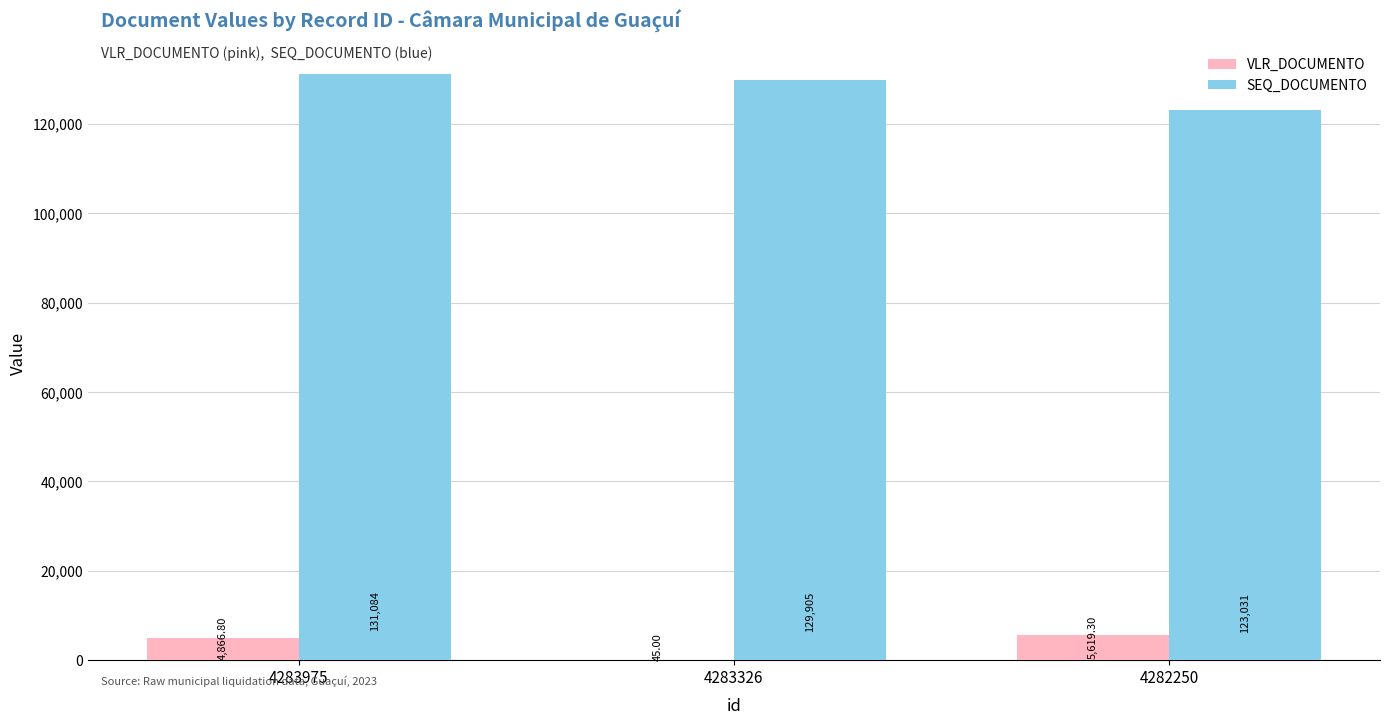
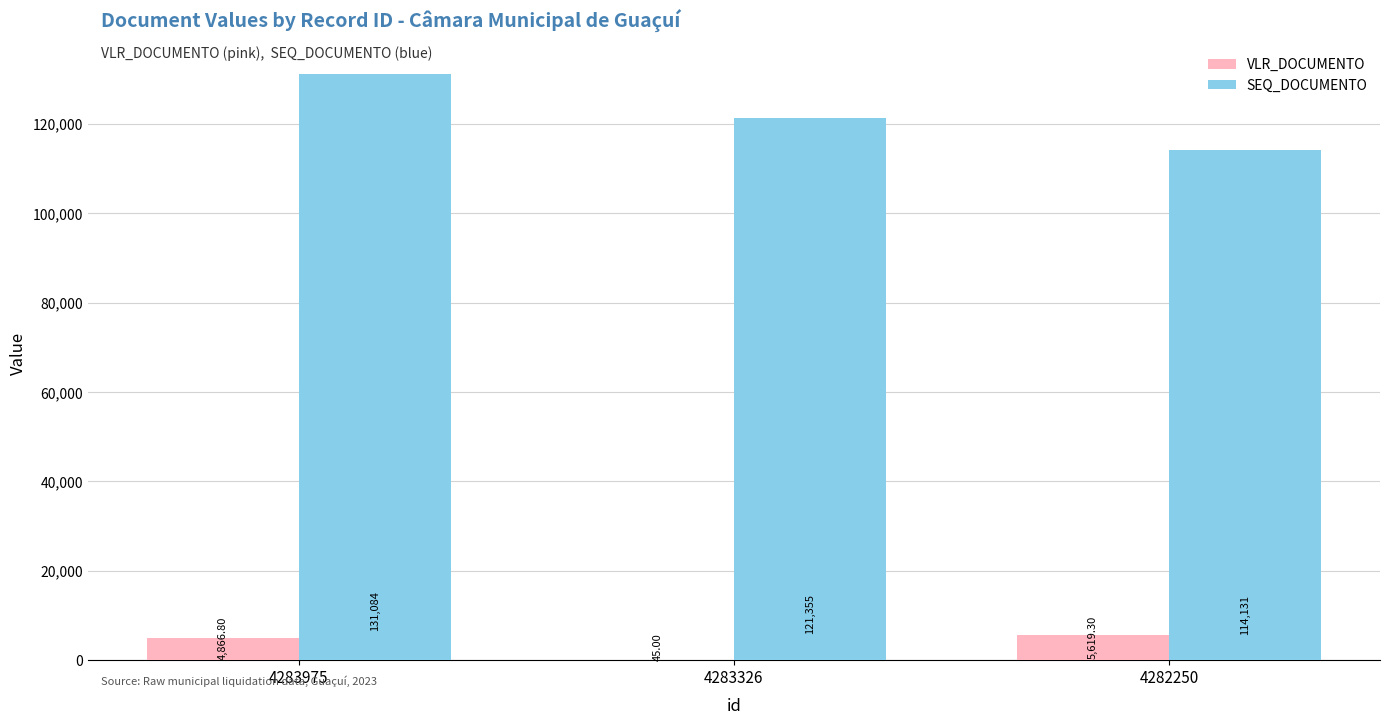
SEQ_DOCUMENTO, 4283326: 129,905 -> 121,355
SEQ_DOCUMENTO, 4282250: 123,031 -> 114,131
